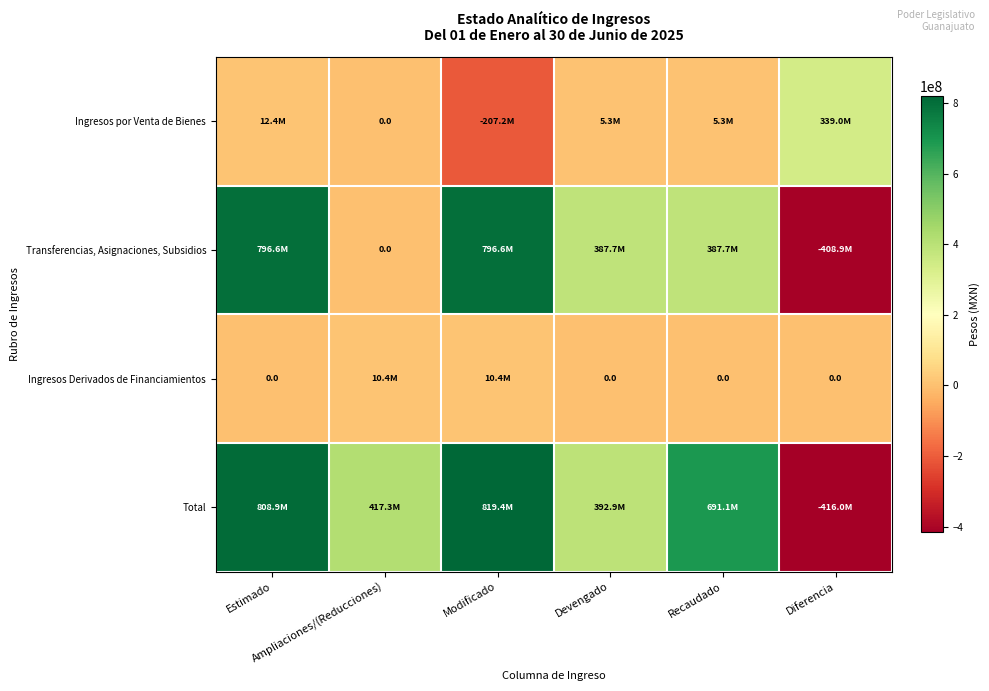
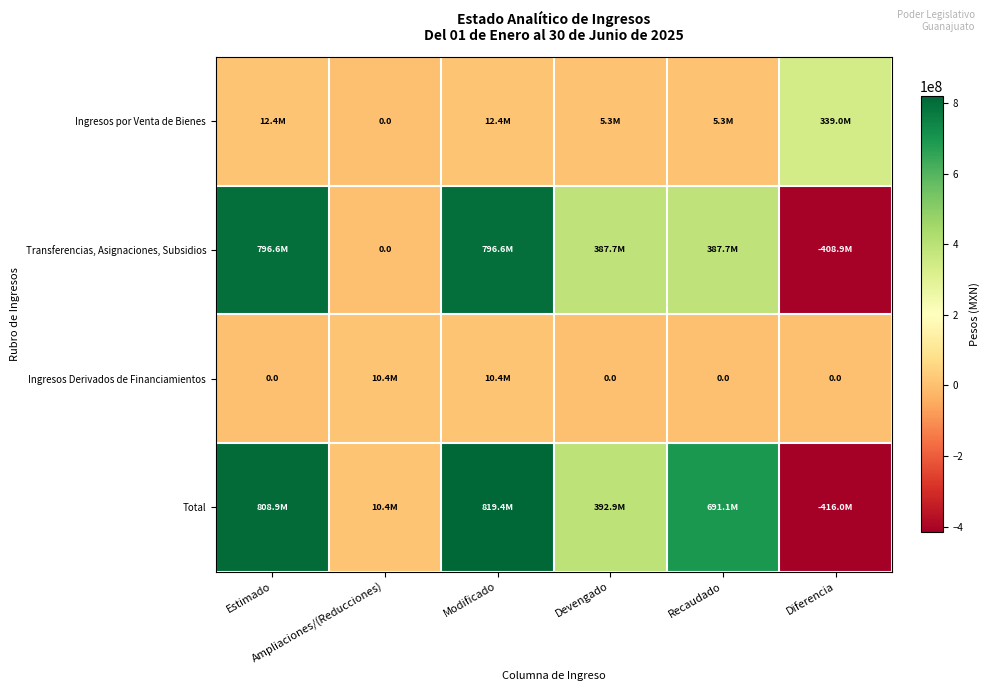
Ingresos por Venta de Bienes, Modificado: -207.2M -> 12.4M
Total, Ampliaciones/(Reducciones): 417.3M -> 10.4M
